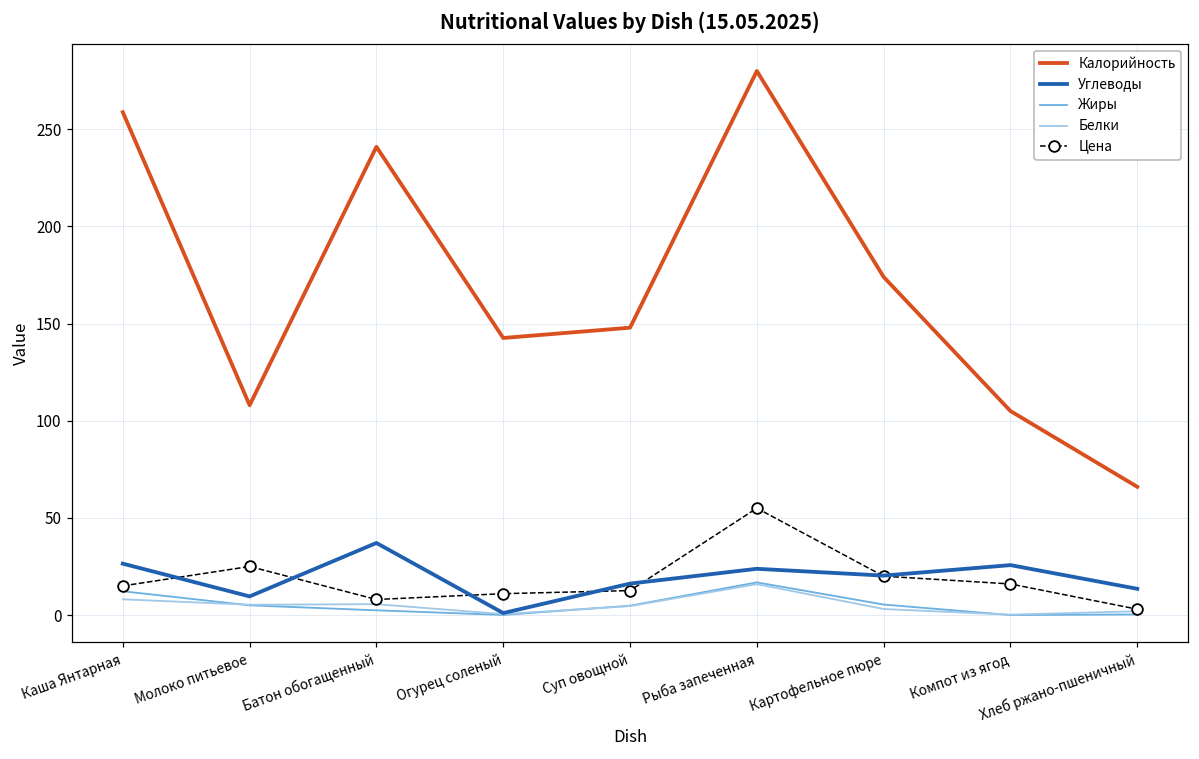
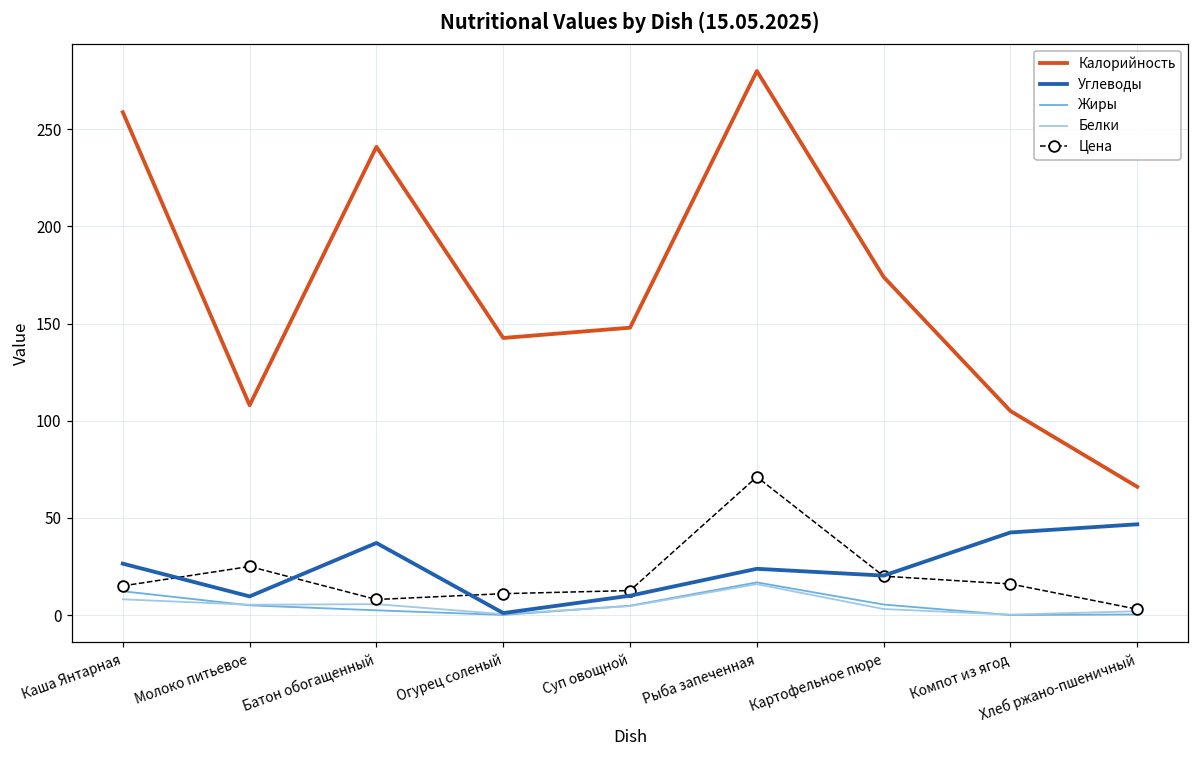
Углеводы, Суп овощной: 16 -> 10
Цена, Рыба запеченная: 55 -> 71
Углеводы, Компот из ягод: 26 -> 43
Углеводы, Хлеб ржано-пшеничный: 14 -> 47
